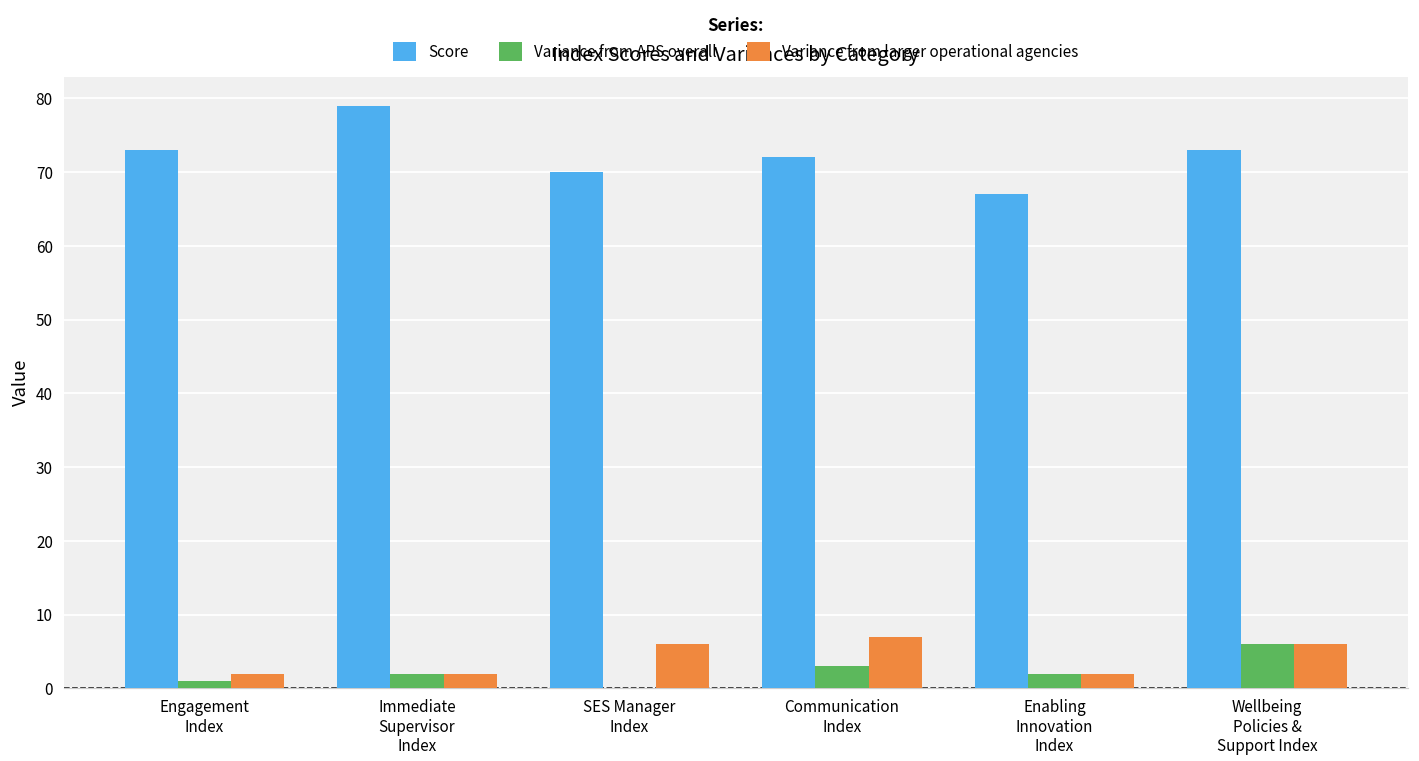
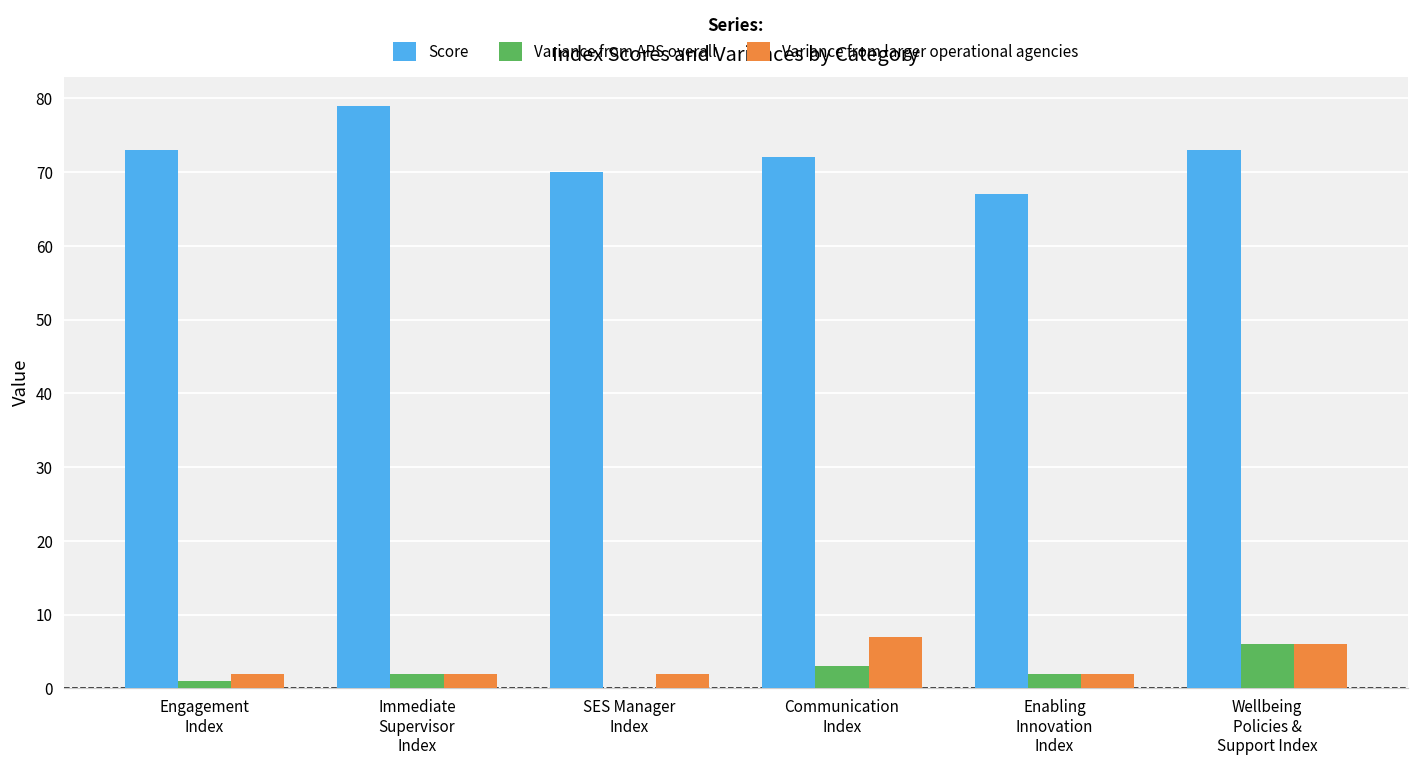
Variance from larger operational agencies, SES Manager Index: 6 -> 2
